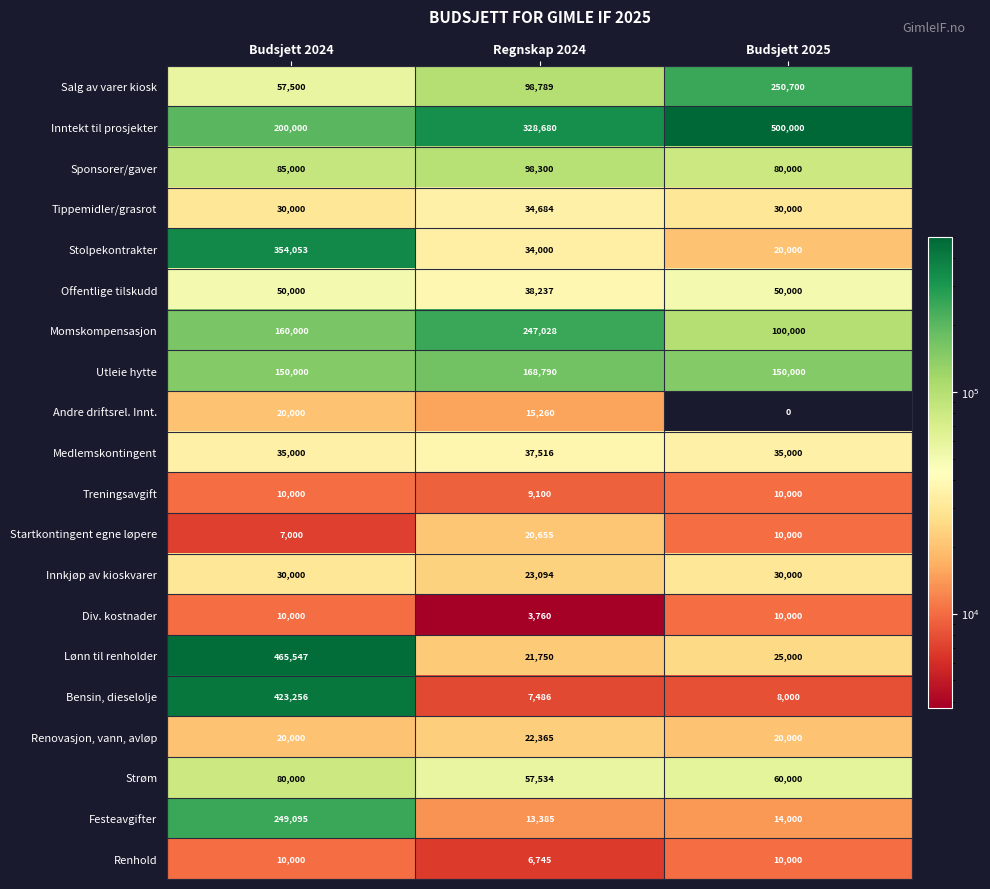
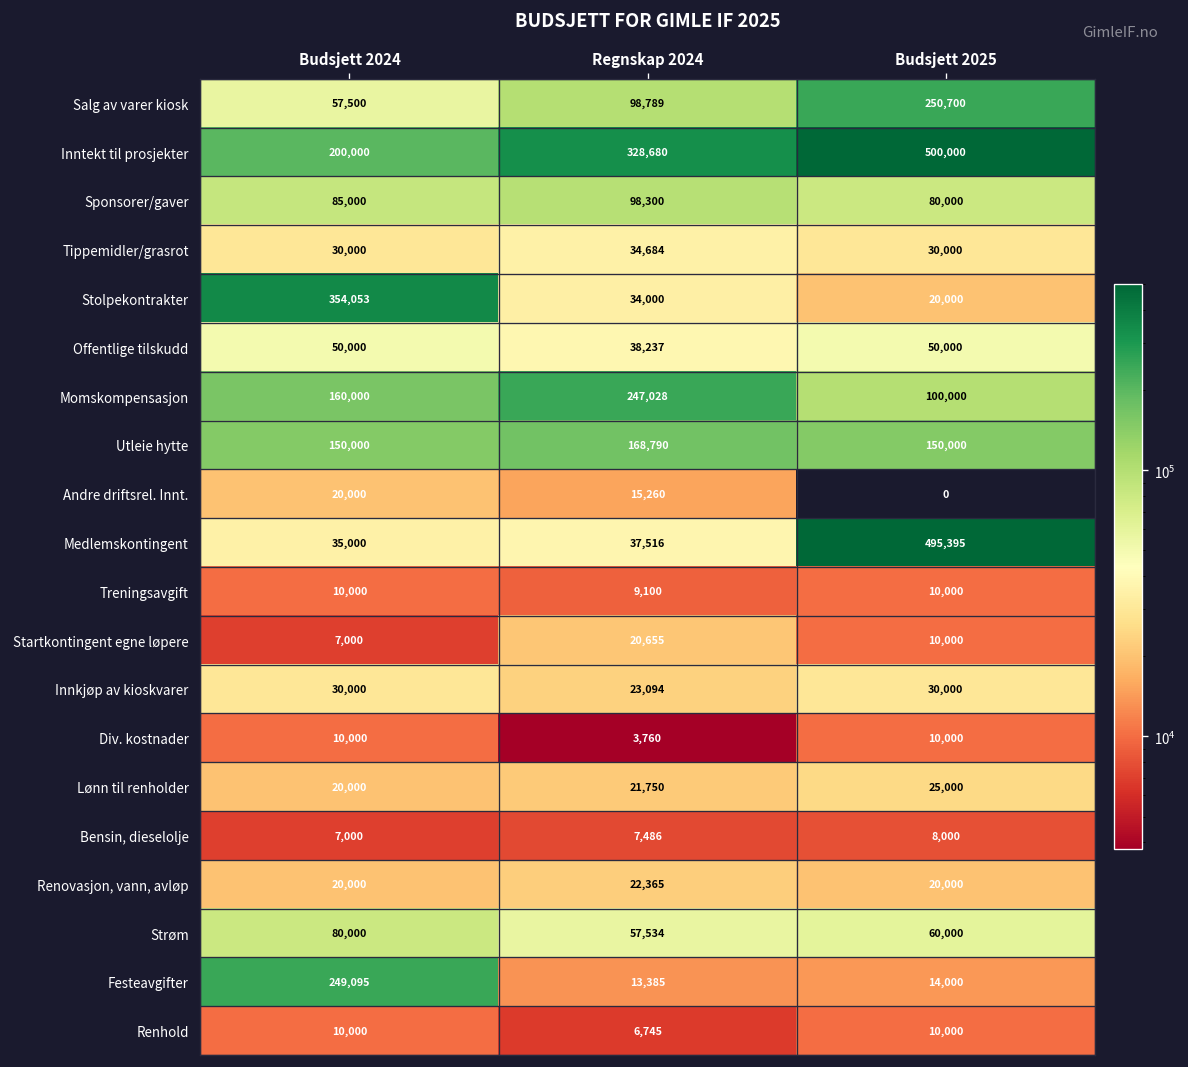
Medlemskontingent, Budsjett 2025: 35,000 -> 495,395
Lønn til renholder, Budsjett 2024: 465,547 -> 20,000
Bensin, dieselolje, Budsjett 2024: 423,256 -> 7,000
